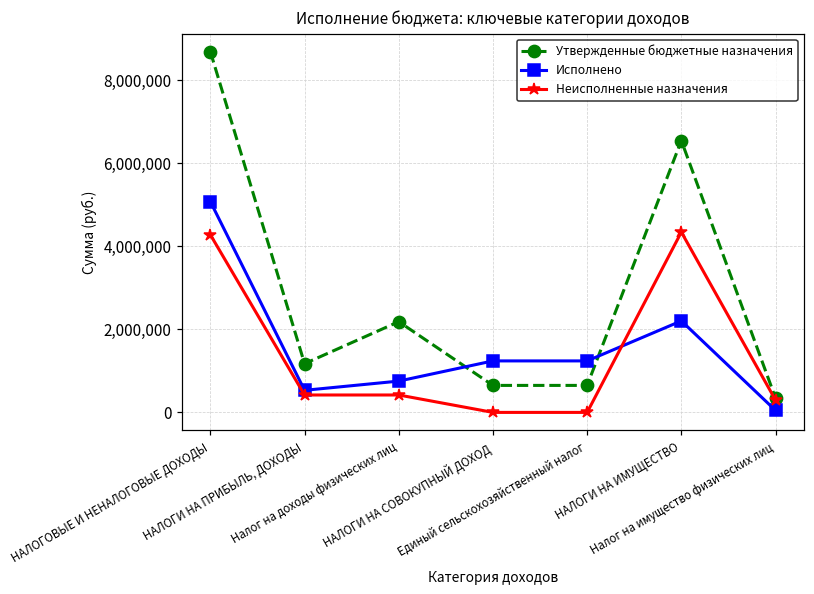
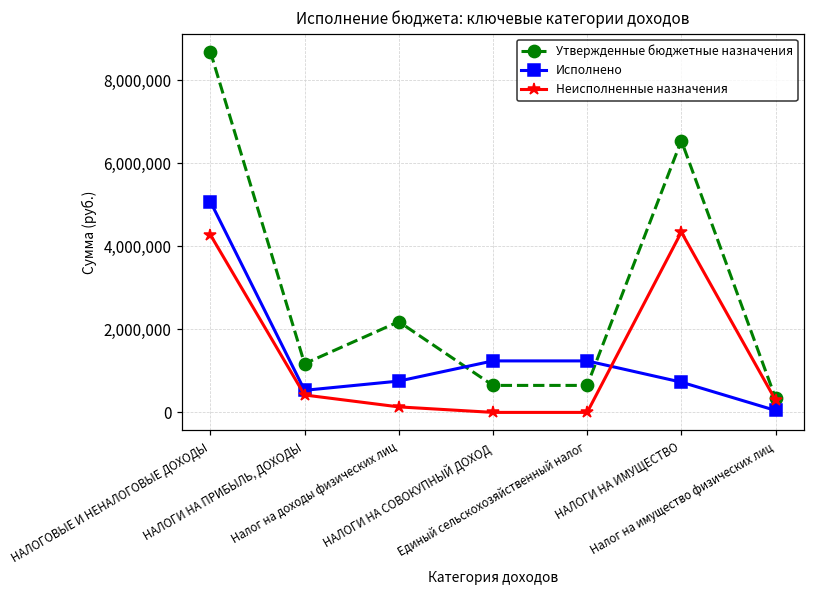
Неисполненные назначения, Налог на доходы физических лиц: 400,000 -> 100,000
Исполнено, НАЛОГИ НА ИМУЩЕСТВО: 2,200,000 -> 700,000
